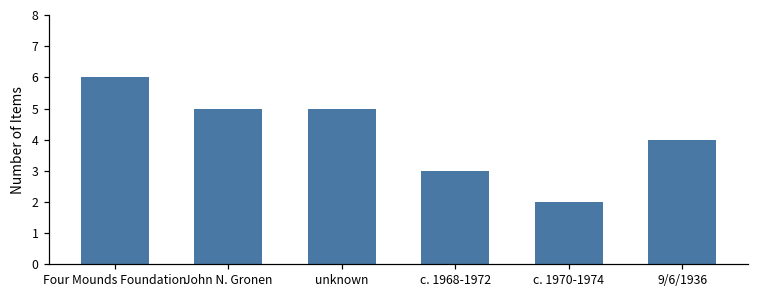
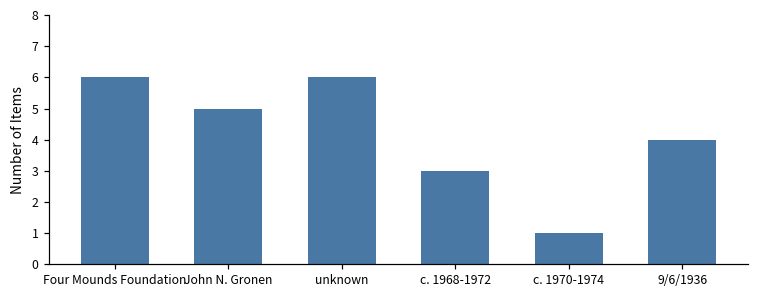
unknown: 5 -> 6
c. 1970-1974: 2 -> 1
